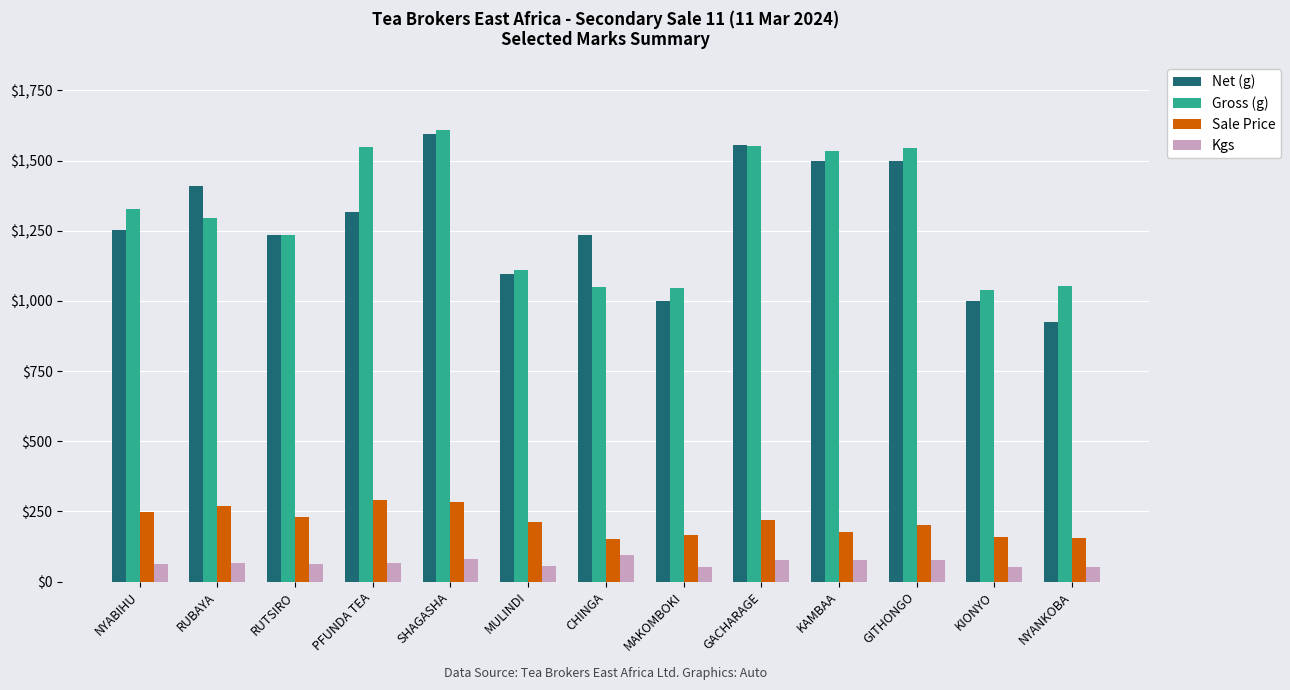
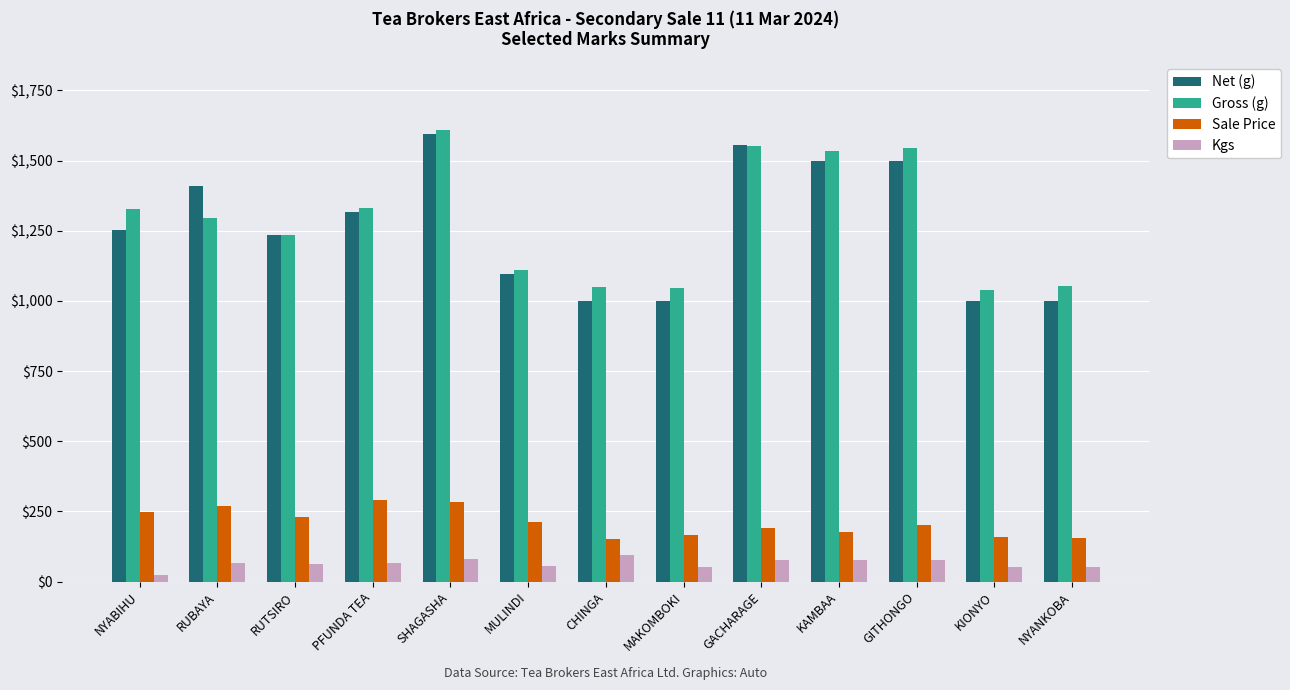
Kgs, NYABIHU: $60 -> $20
Gross (g), PFUNDA TEA: $1,550 -> $1,330
Net (g), CHINGA: $1,240 -> $1,000
Sale Price, GACHARAGE: $220 -> $190
Net (g), NYANKOBA: $920 -> $1,000
